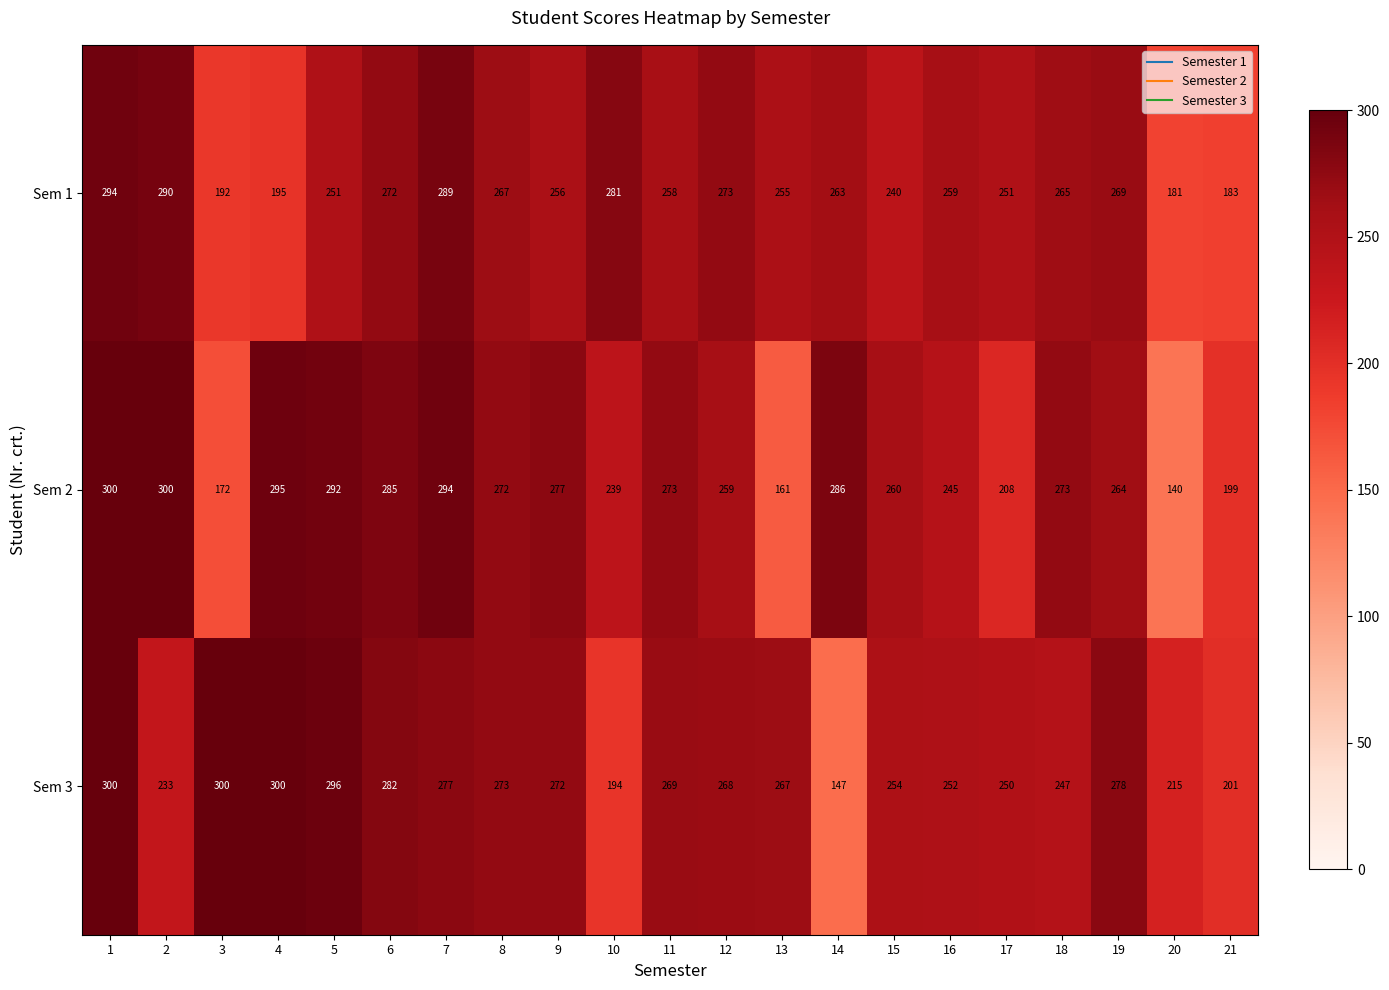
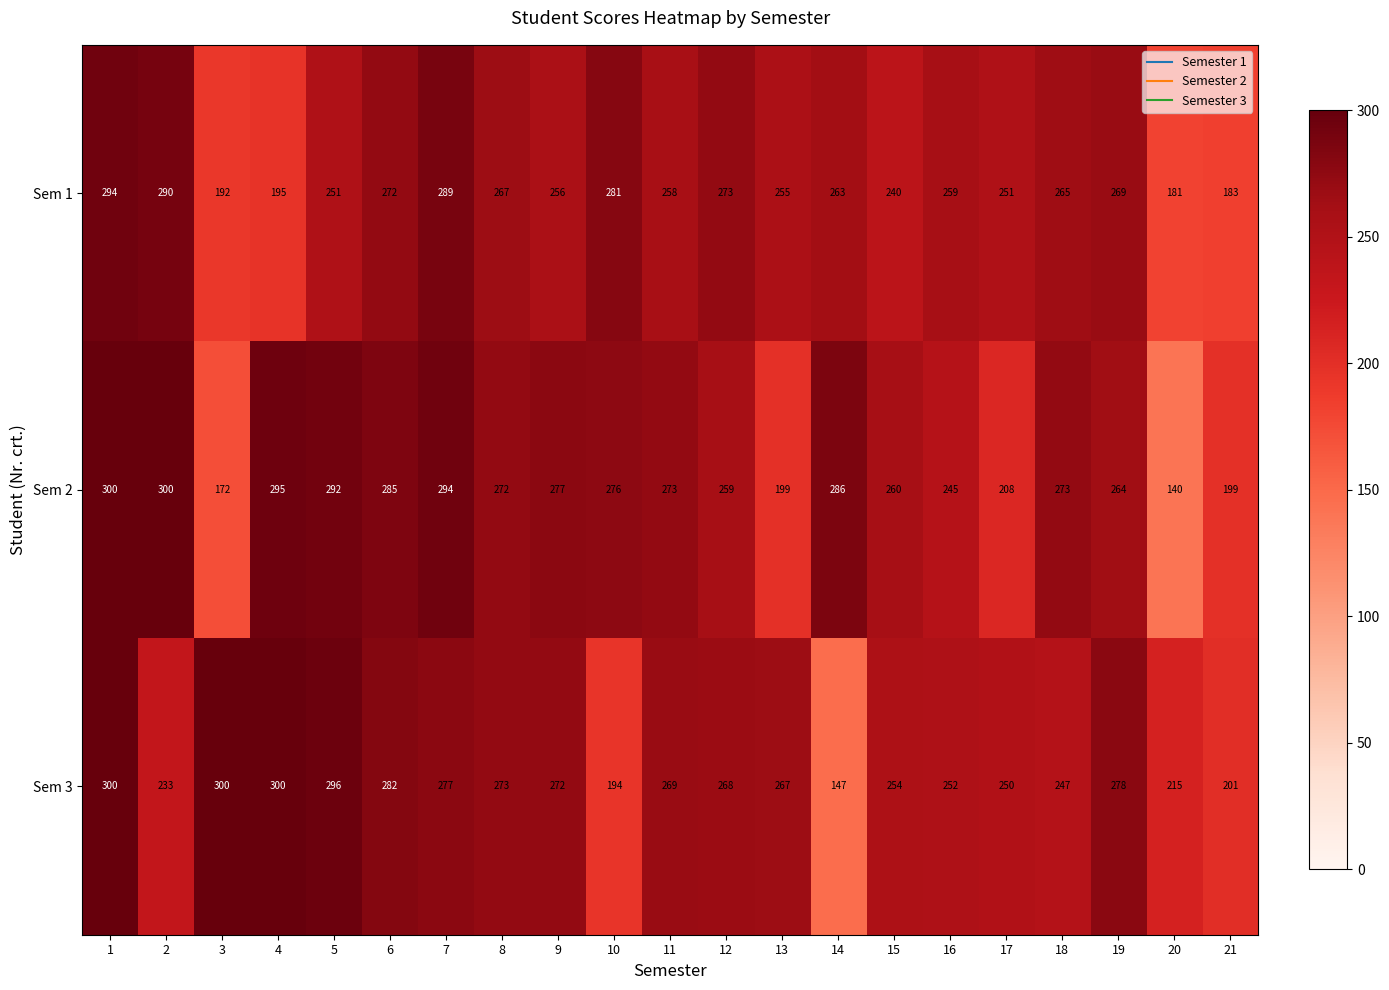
Sem 2, 10: 239 -> 276
Sem 2, 13: 161 -> 199
